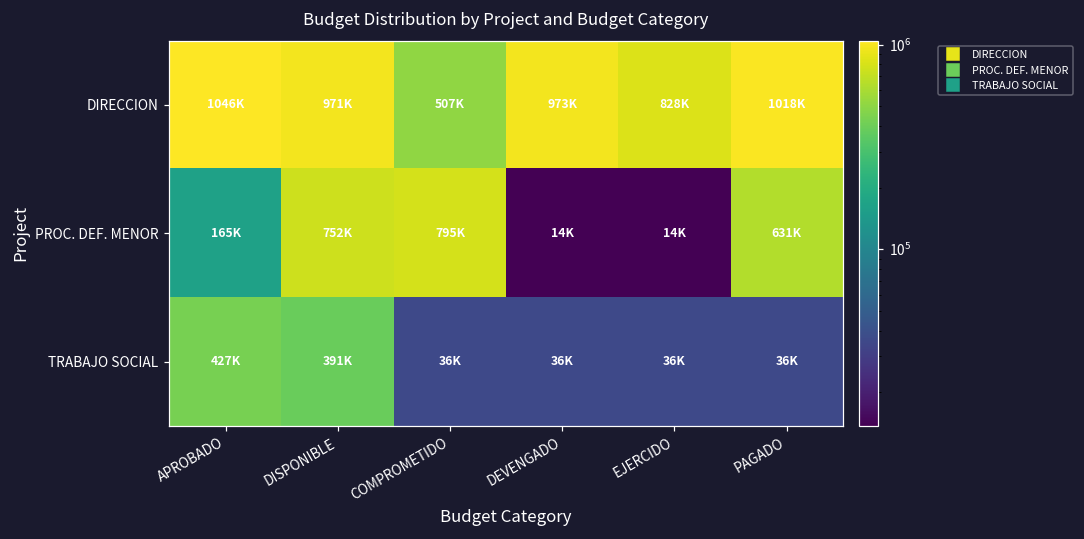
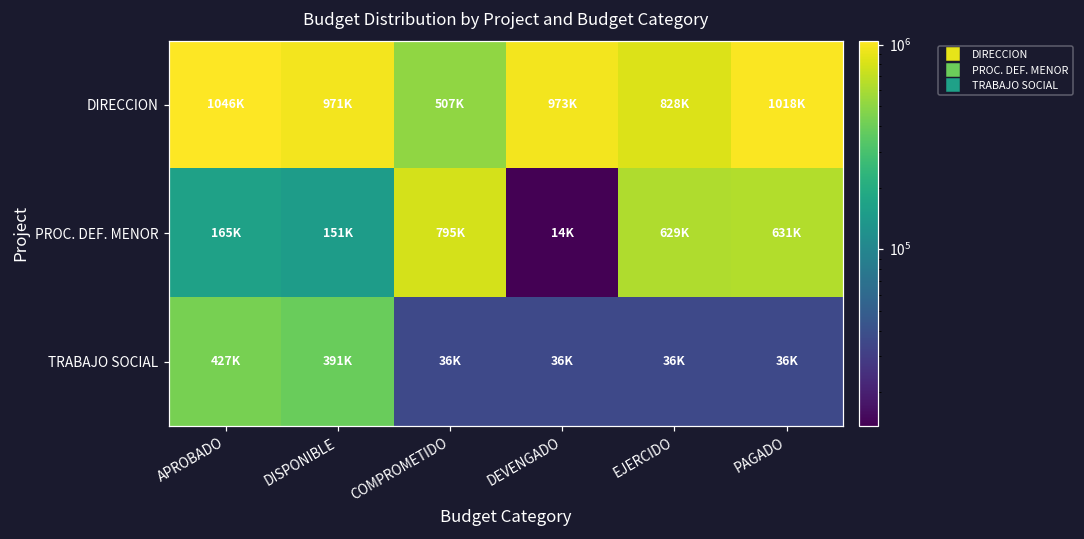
PROC. DEF. MENOR, DISPONIBLE: 752K -> 151K
PROC. DEF. MENOR, EJERCIDO: 14K -> 629K
